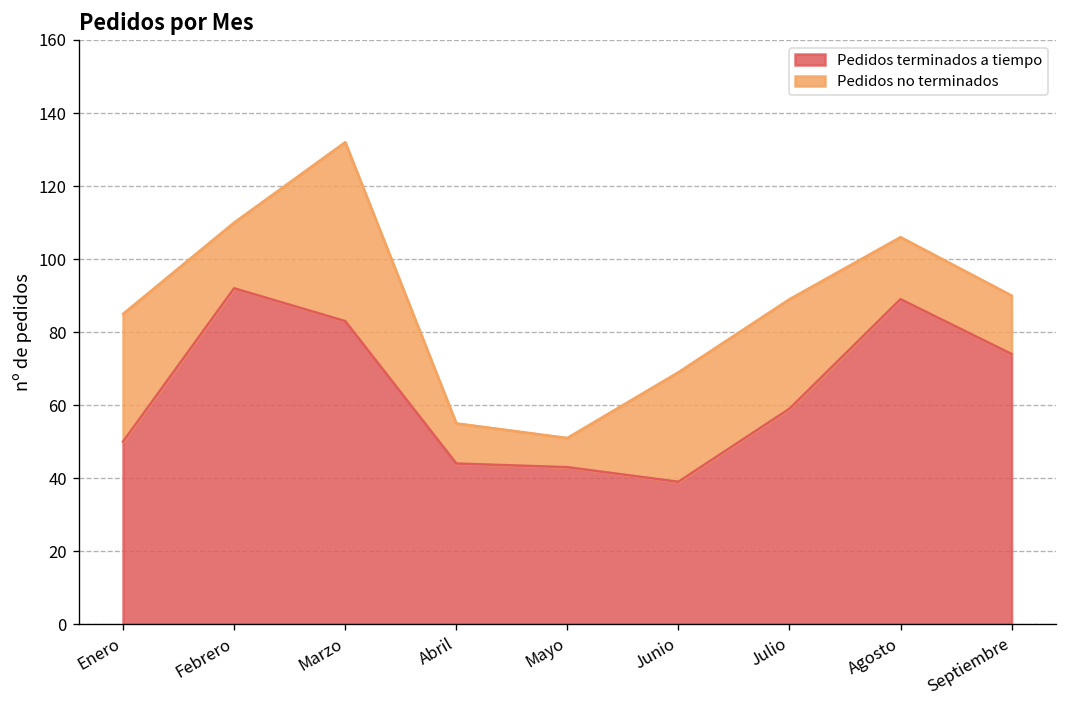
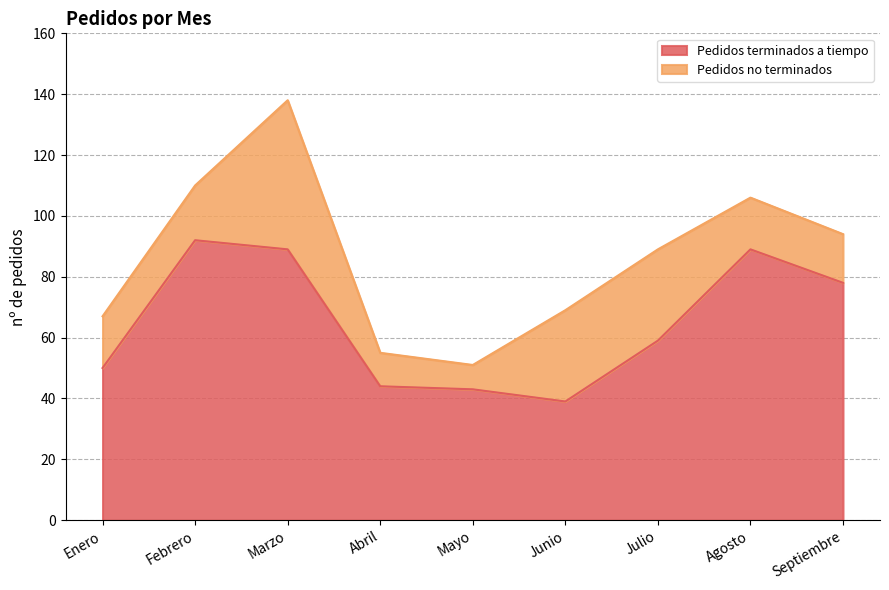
Pedidos no terminados, Enero: 35 -> 17
Pedidos terminados a tiempo, Marzo: 83 -> 89
Pedidos terminados a tiempo, Septiembre: 74 -> 78
